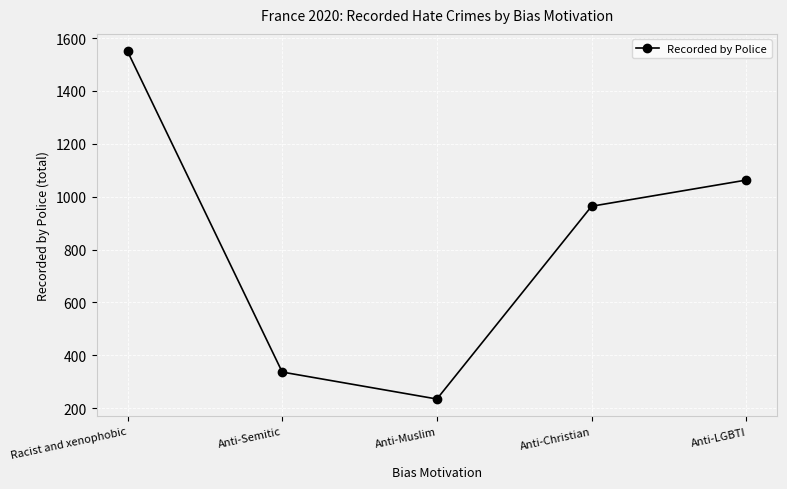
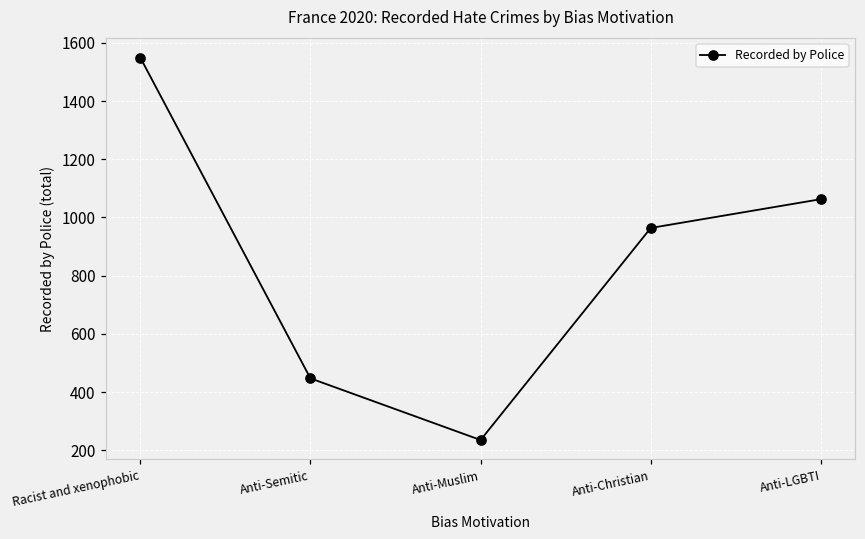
Anti-Semitic: 340 -> 450
